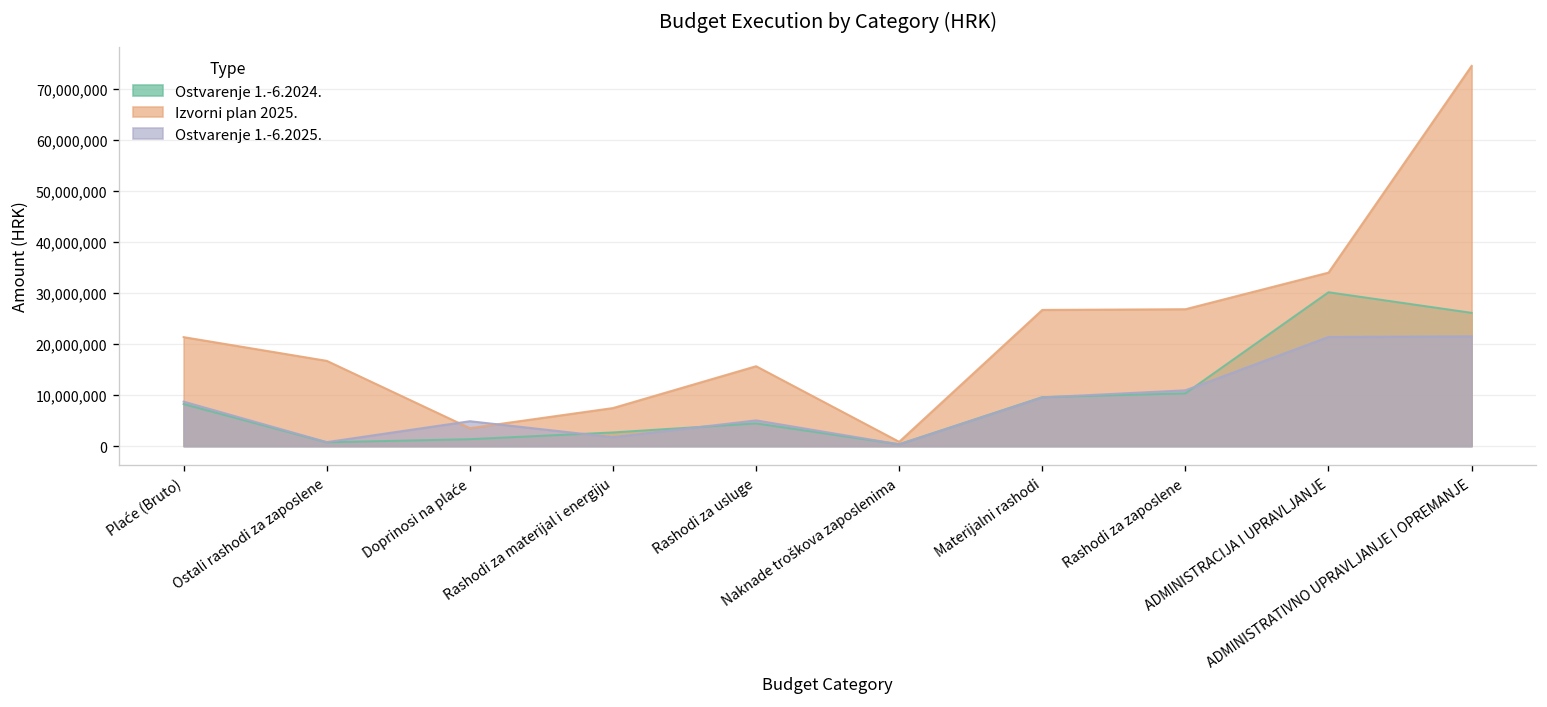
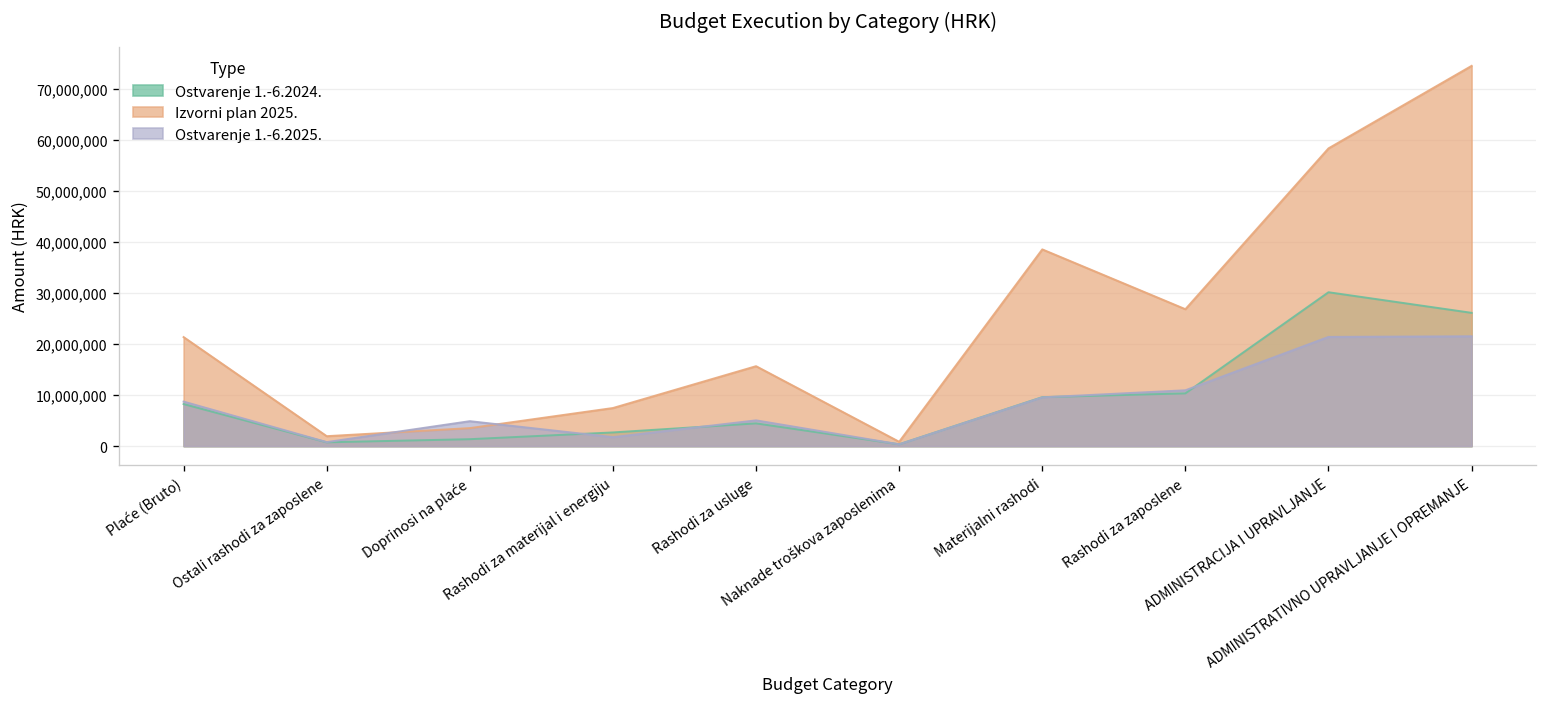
Izvorni plan 2025., Ostali rashodi za zaposlene: 17,000,000 -> 2,000,000
Izvorni plan 2025., Materijalni rashodi: 27,000,000 -> 39,000,000
Izvorni plan 2025., ADMINISTRACIJA I UPRAVLJANJE: 34,000,000 -> 58,000,000
